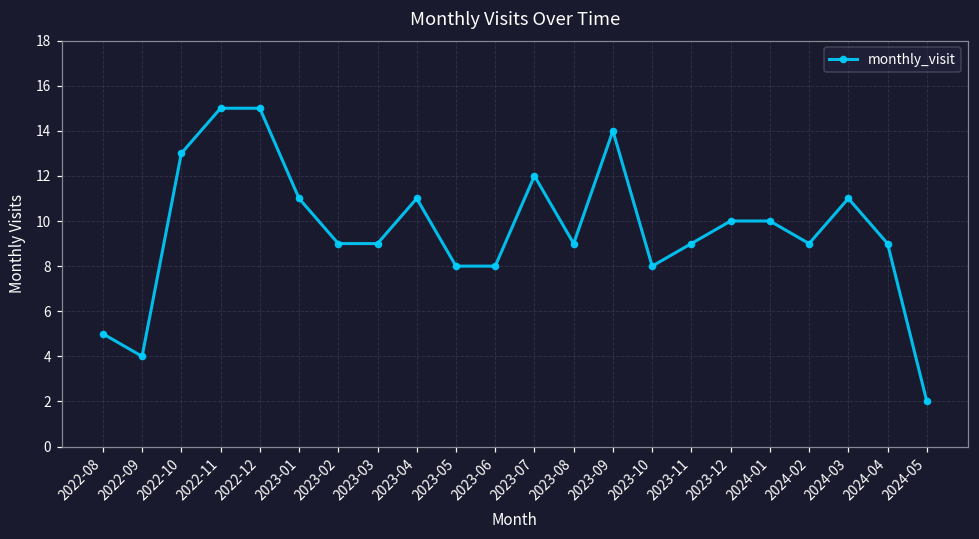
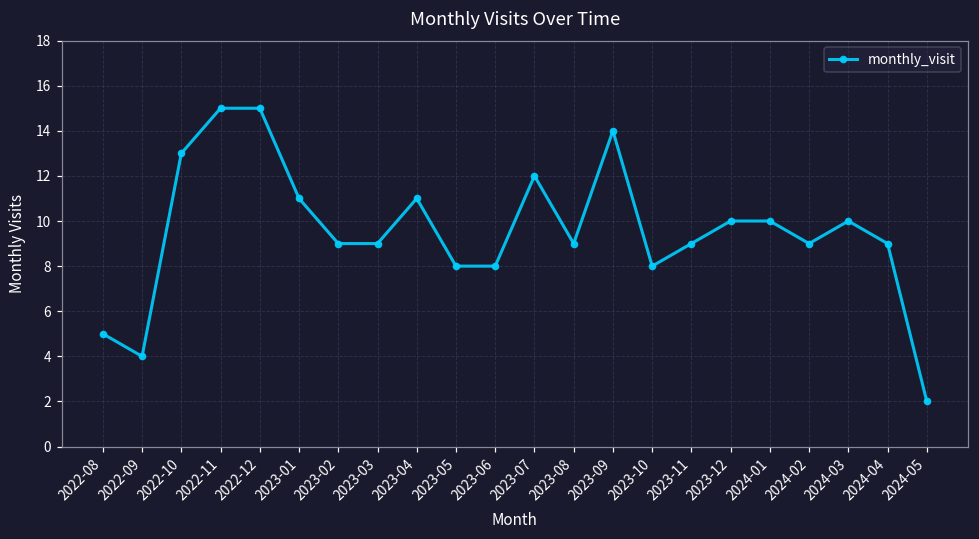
2024-03: 11 -> 10
